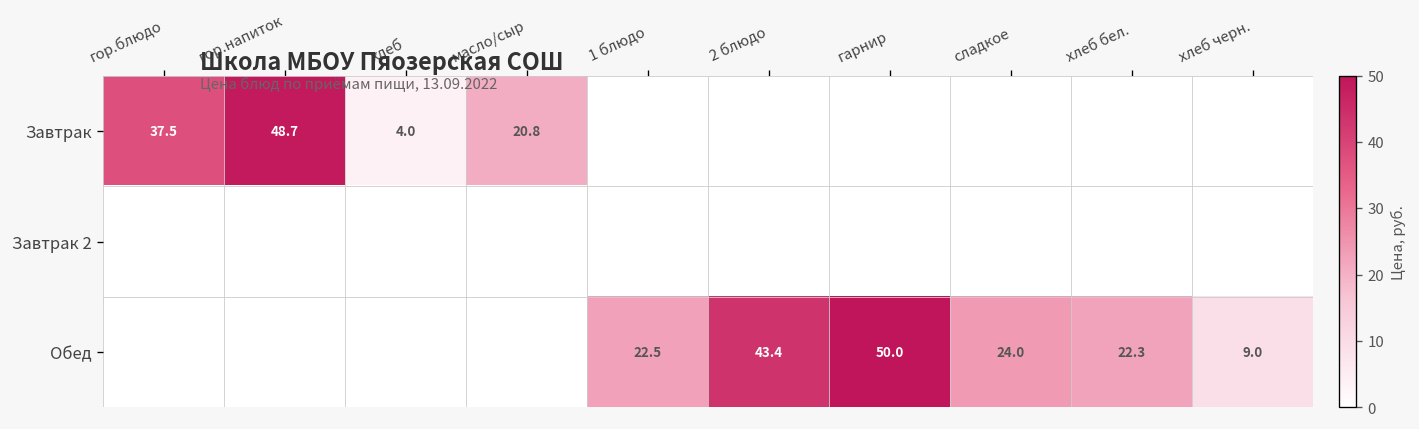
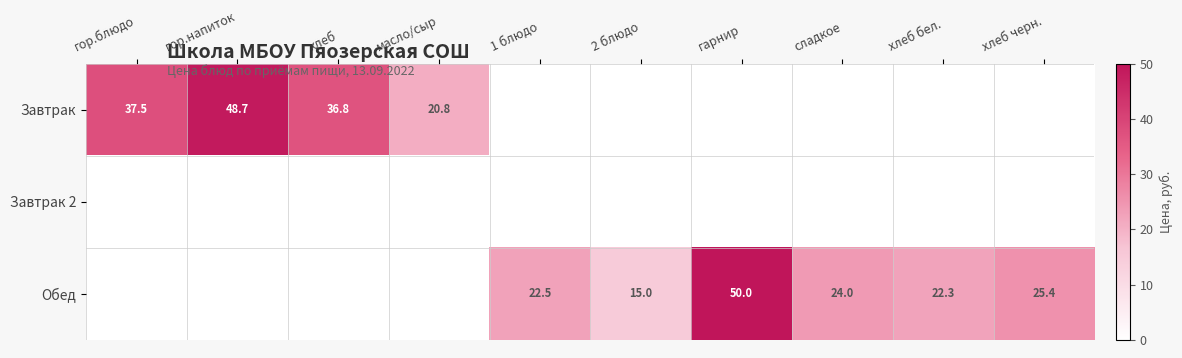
Завтрак, хлеб: 4.0 -> 36.8
Обед, 2 блюдо: 43.4 -> 15.0
Обед, хлеб черн.: 9.0 -> 25.4
